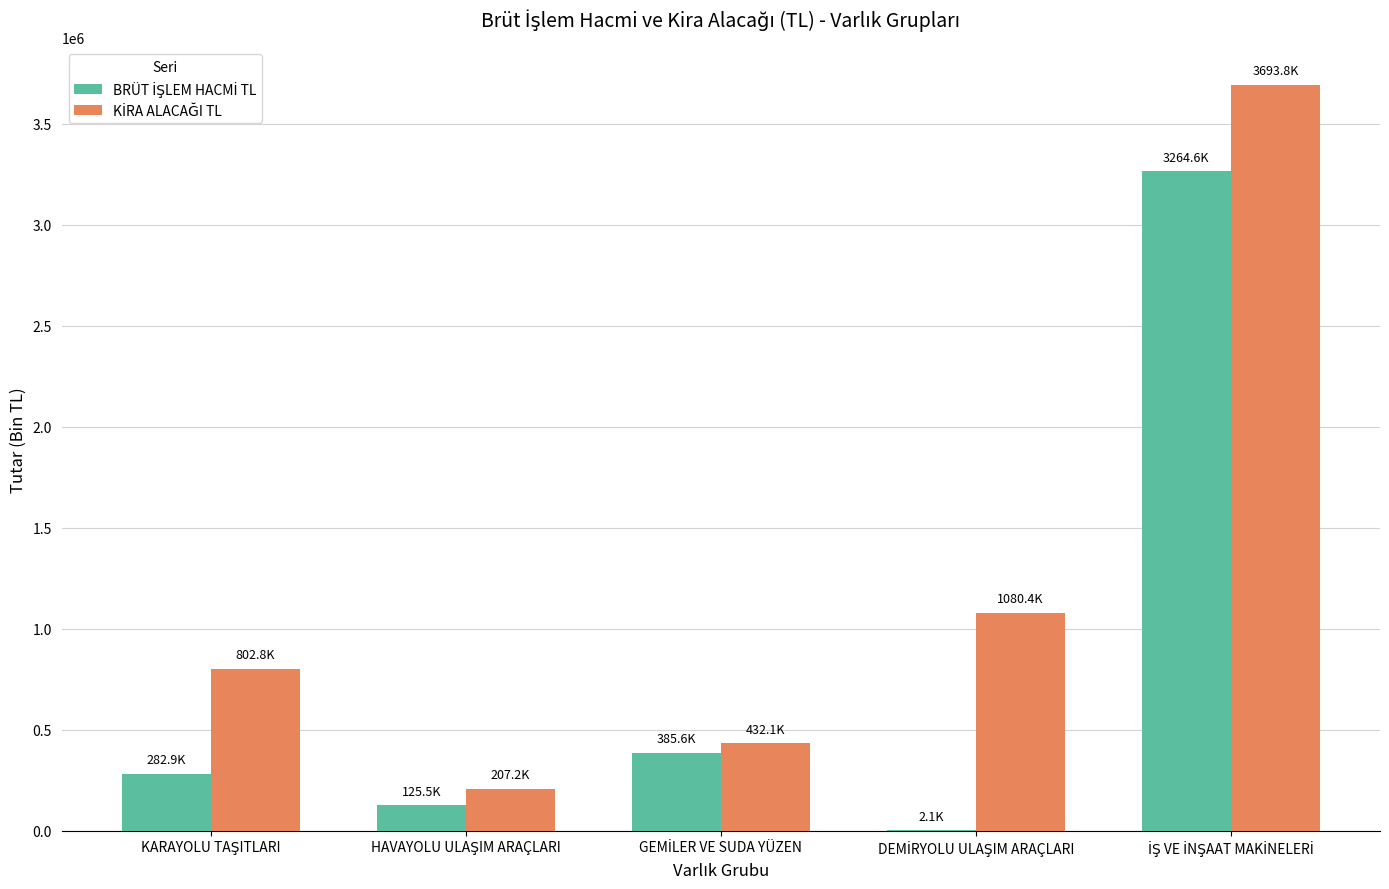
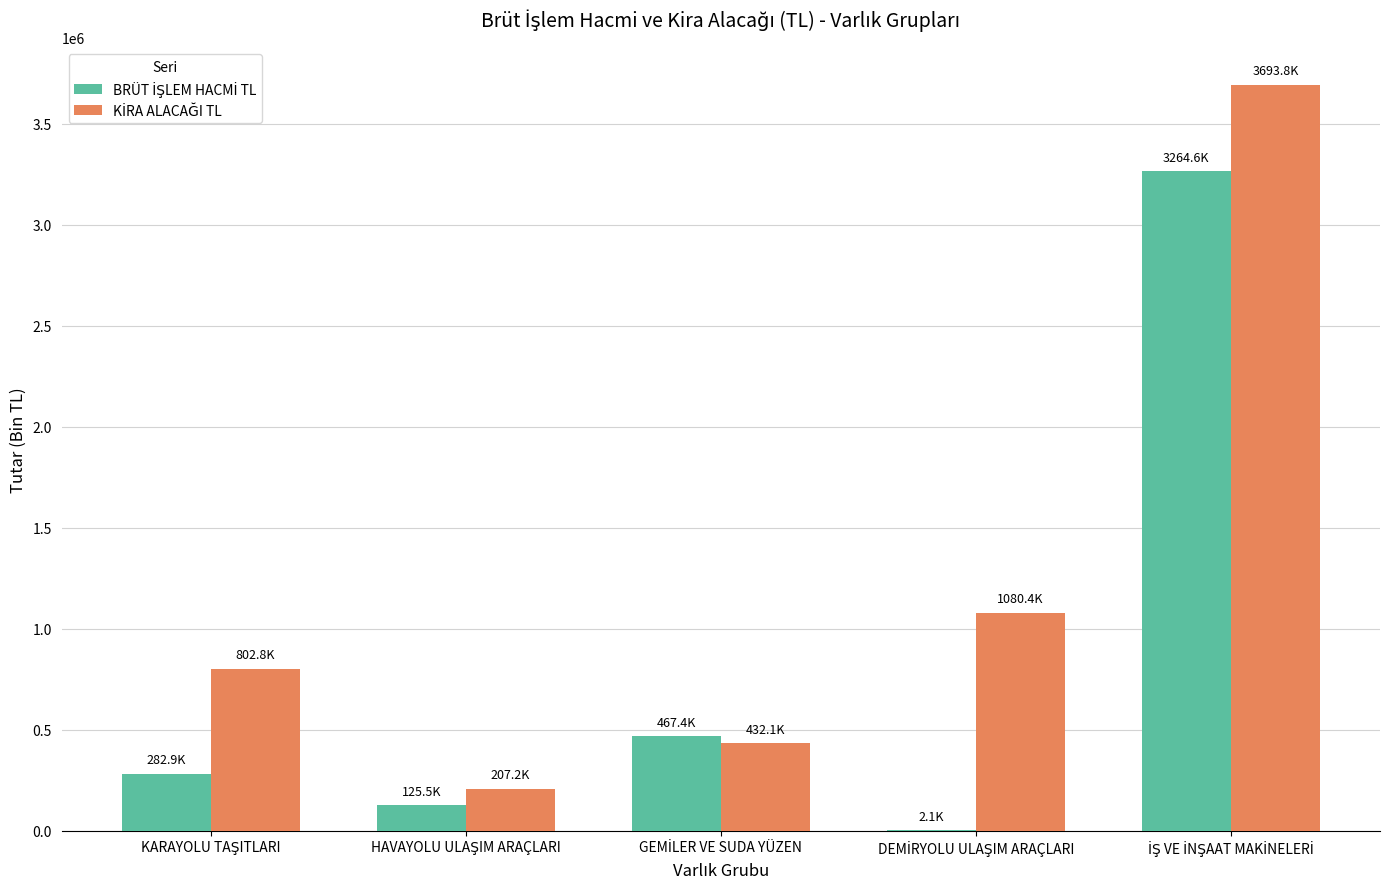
BRÜT İŞLEM HACMİ TL, GEMİLER VE SUDA YÜZEN: 385.6K -> 467.4K
